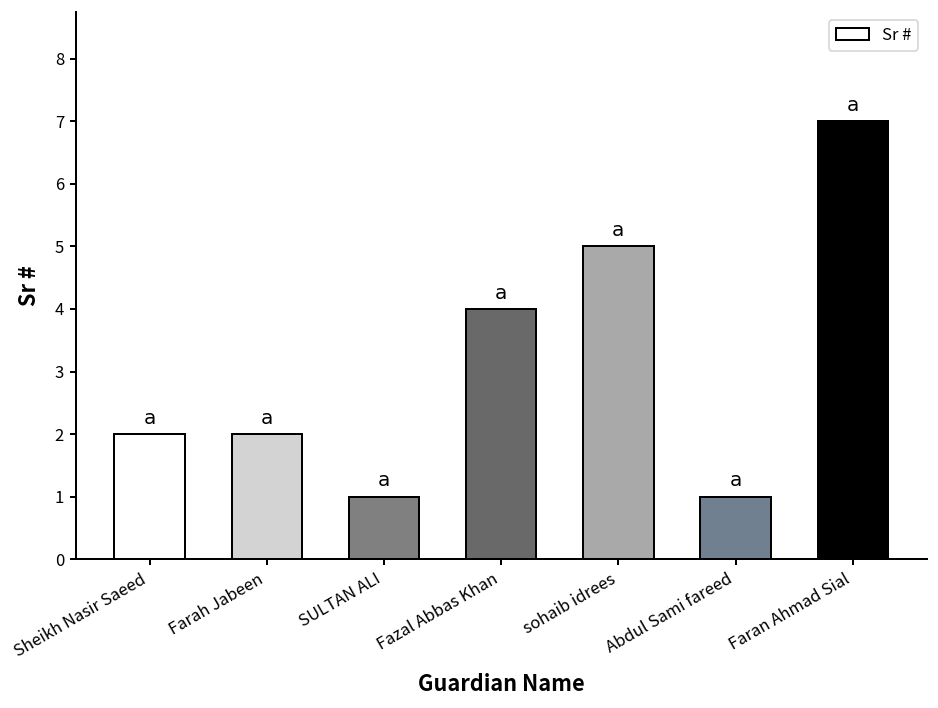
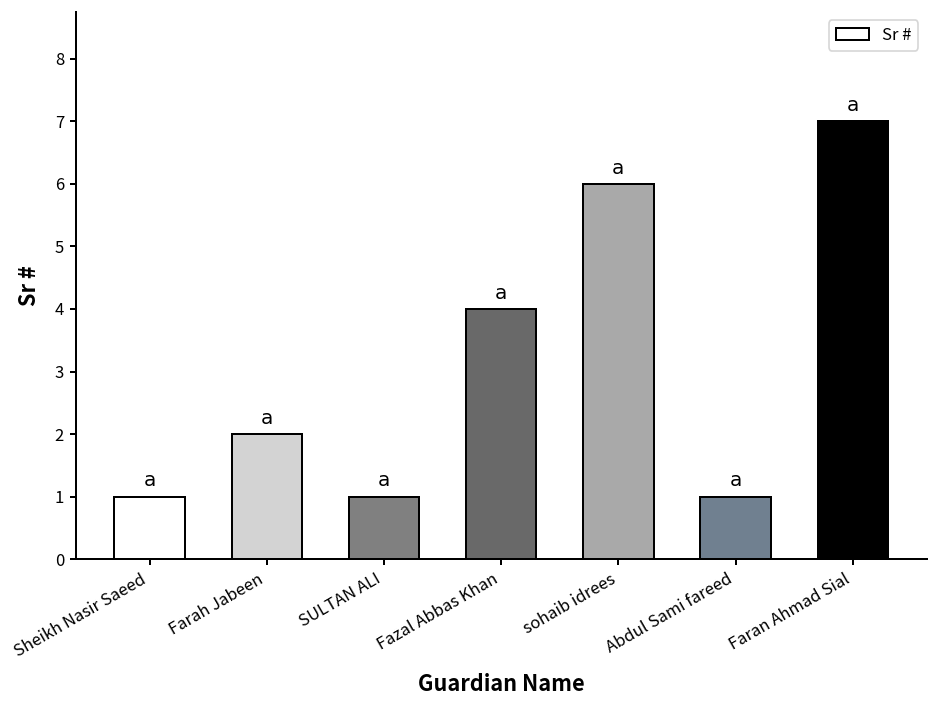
Sheikh Nasir Saeed: 2 -> 1
sohaib idrees: 5 -> 6
